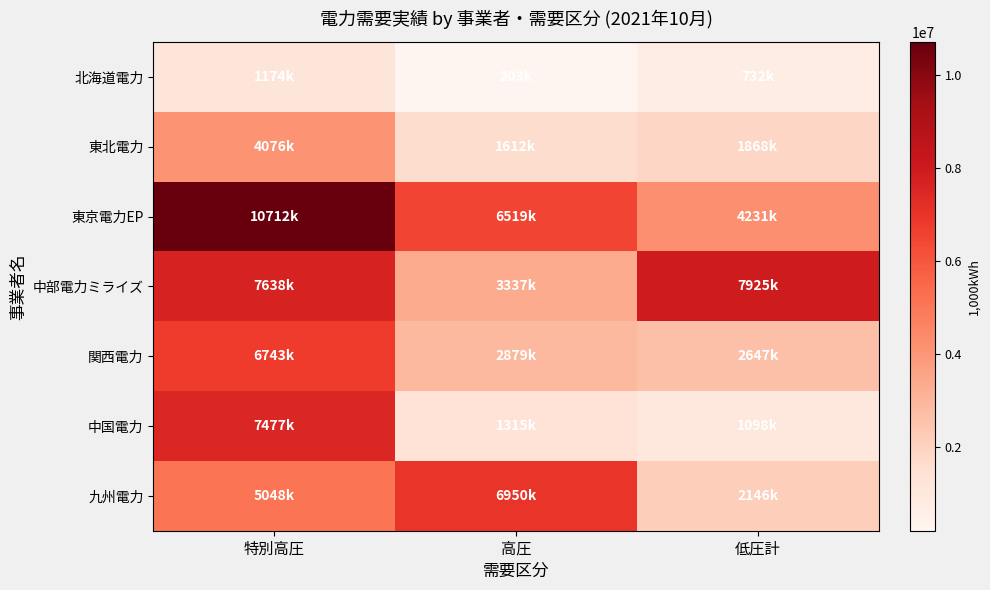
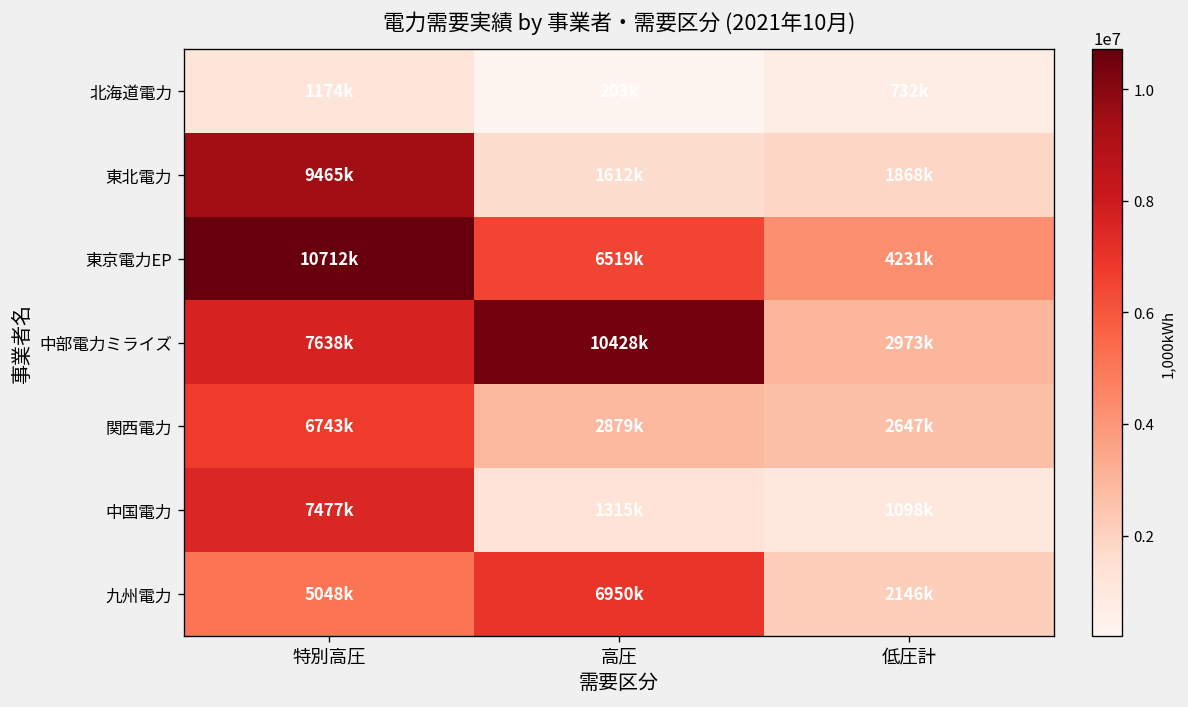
東北電力, 特別高圧: 4076k -> 9465k
中部電力ミライズ, 高圧: 3337k -> 10428k
中部電力ミライズ, 低圧計: 7925k -> 2973k
